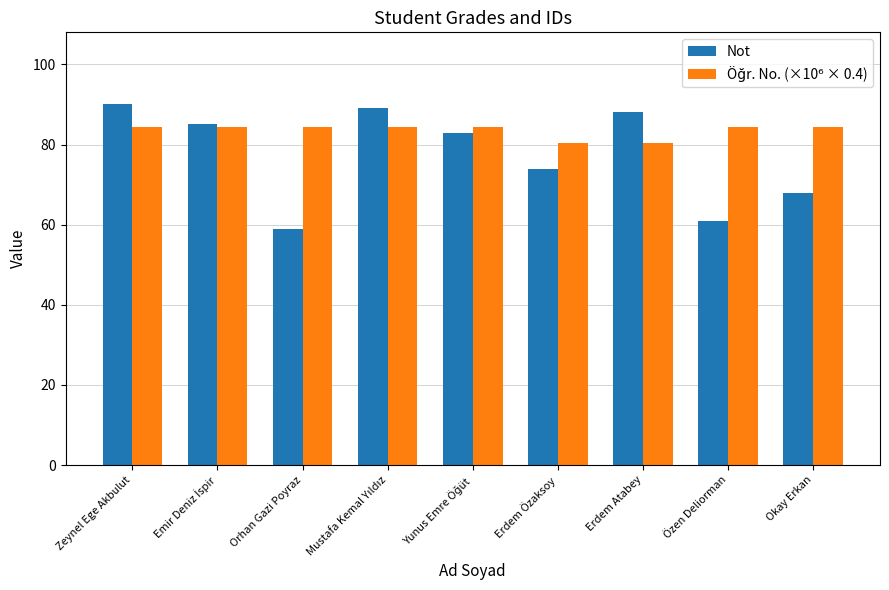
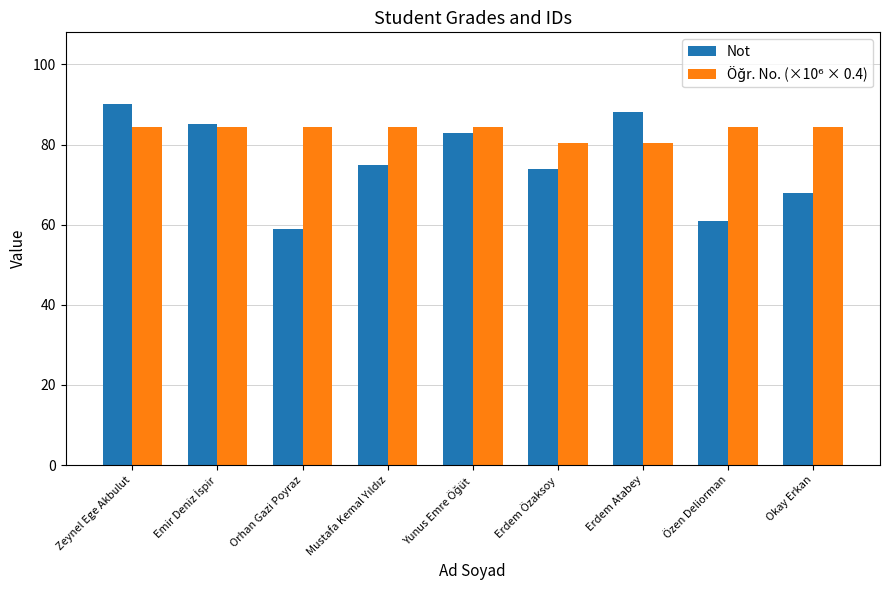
Not, Mustafa Kemal Yıldız: 89 -> 75
